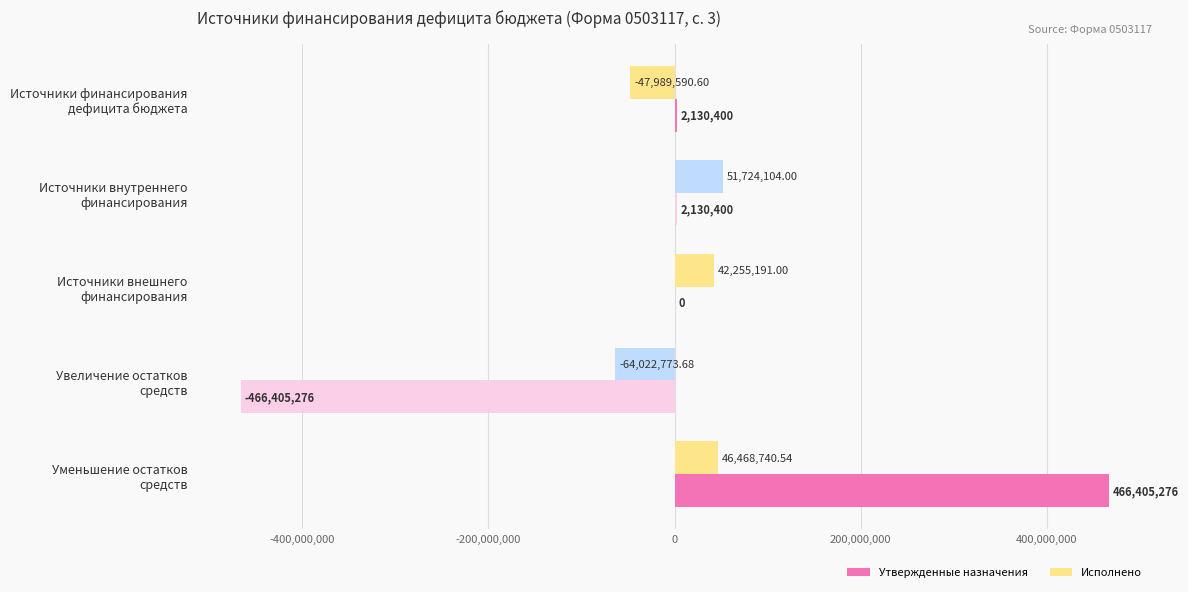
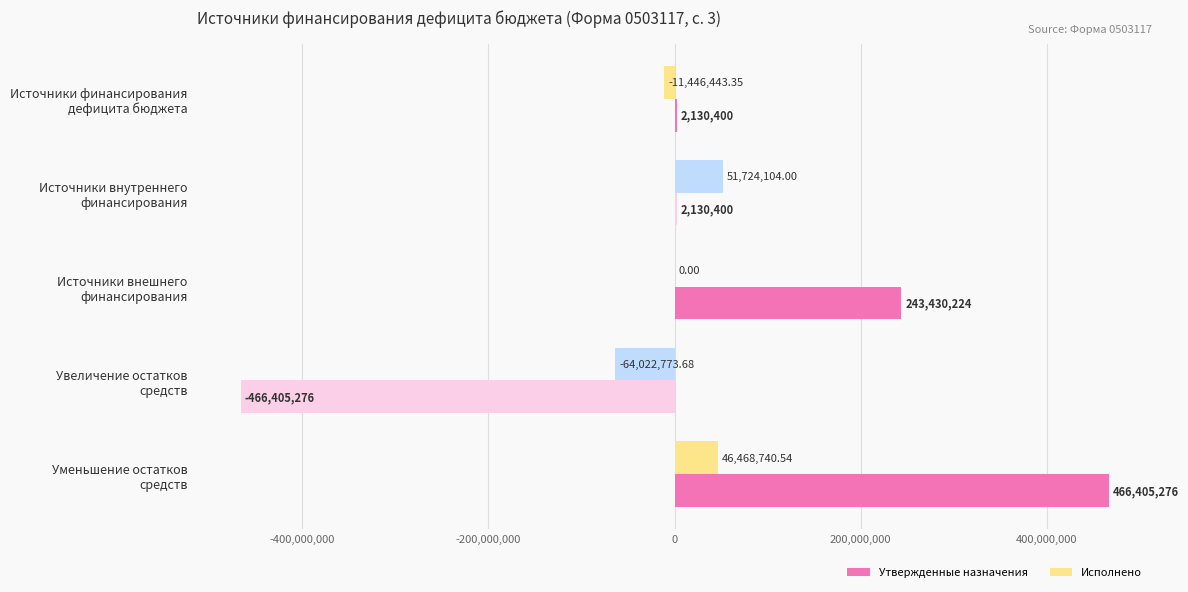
Исполнено, Источники финансирования дефицита бюджета: -47,989,590.60 -> -11,446,443.35
Исполнено, Источники внешнего финансирования: 42,255,191.00 -> 0.00
Утвержденные назначения, Источники внешнего финансирования: 0 -> 243,430,224
